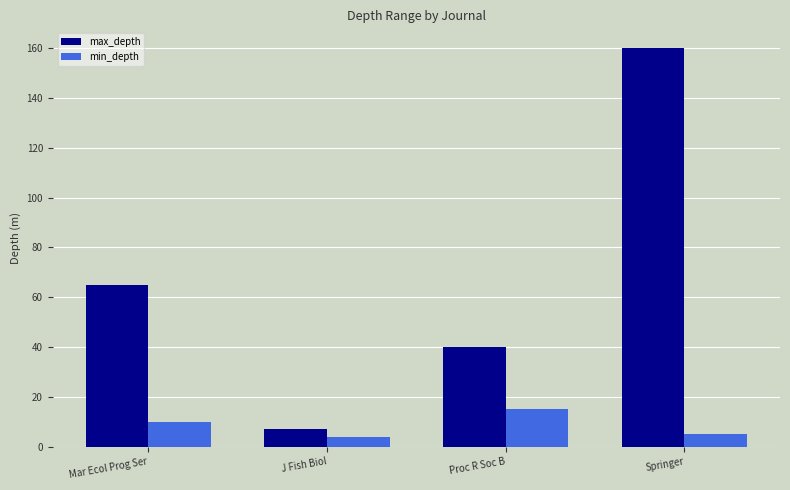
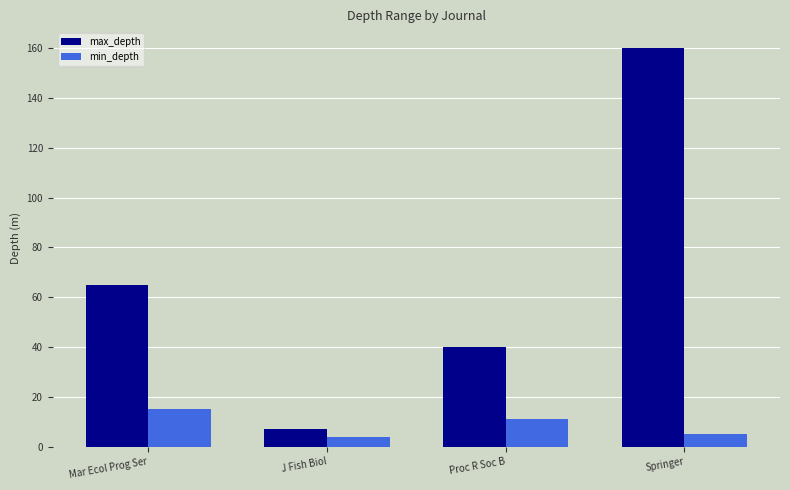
min_depth, Mar Ecol Prog Ser: 10 -> 15
min_depth, Proc R Soc B: 15 -> 11
